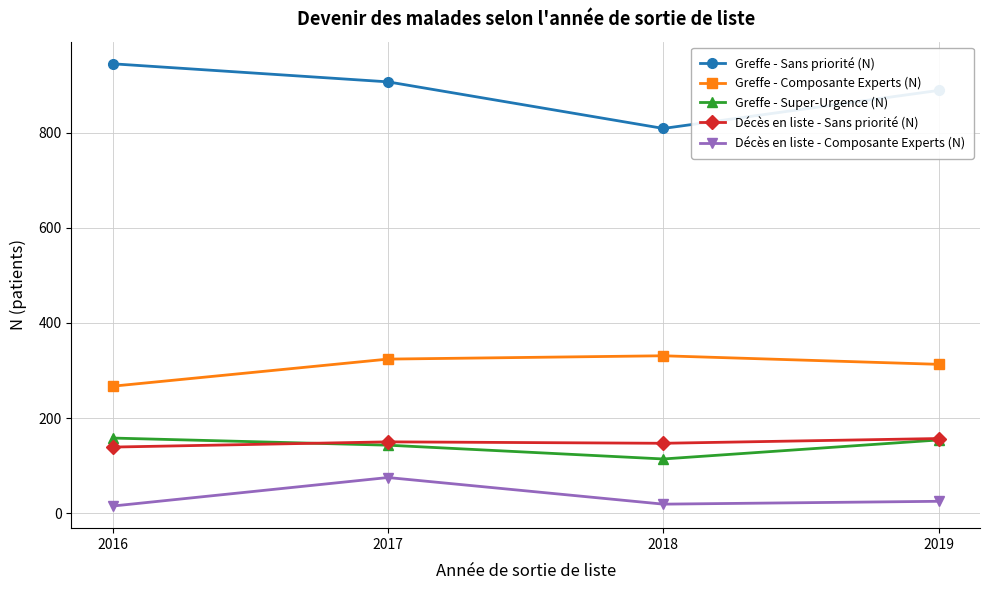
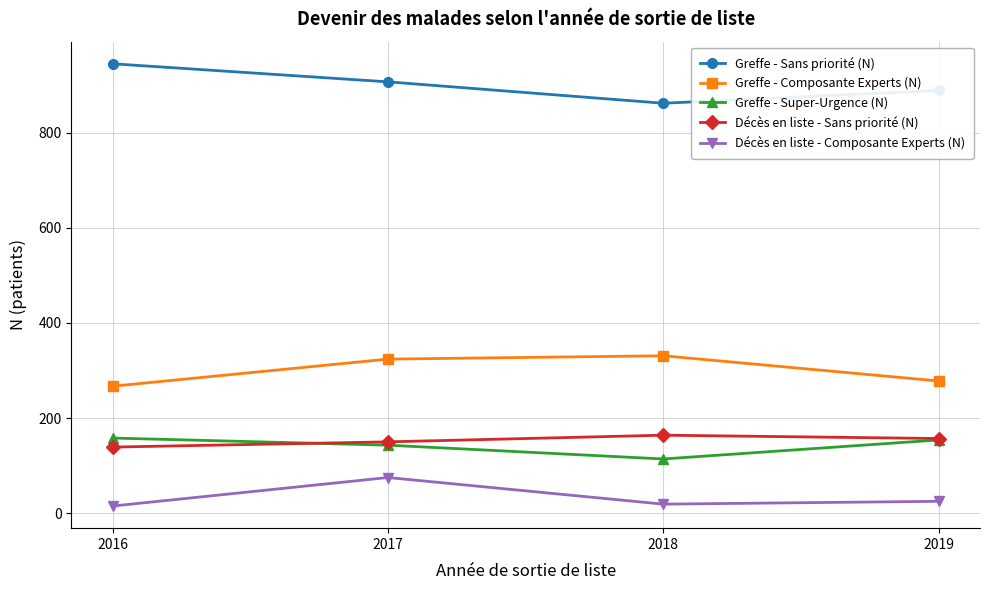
Greffe - Sans priorité (N), 2018: 810 -> 860
Décès en liste - Sans priorité (N), 2018: 150 -> 160
Greffe - Composante Experts (N), 2019: 310 -> 280
